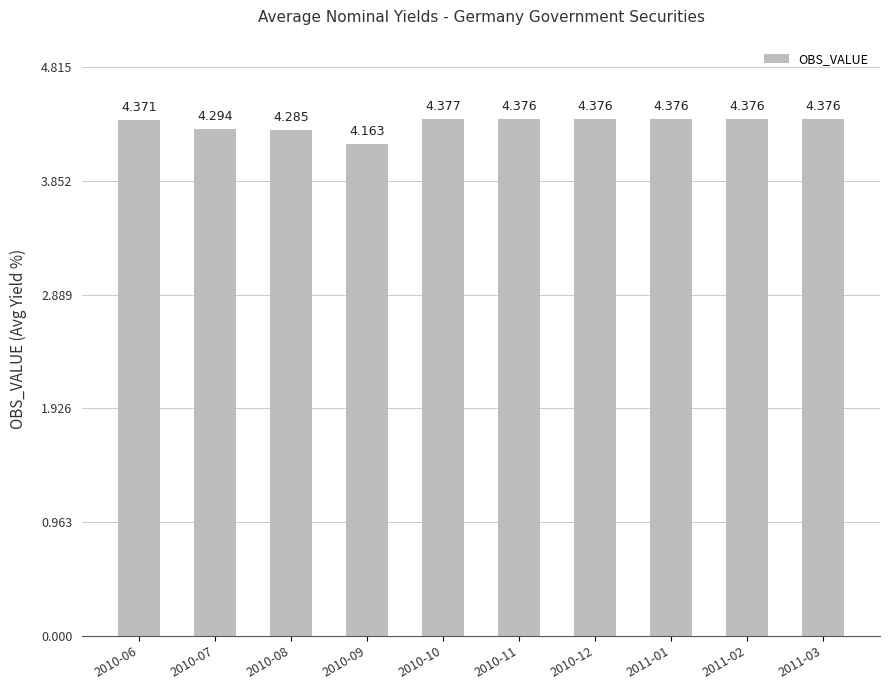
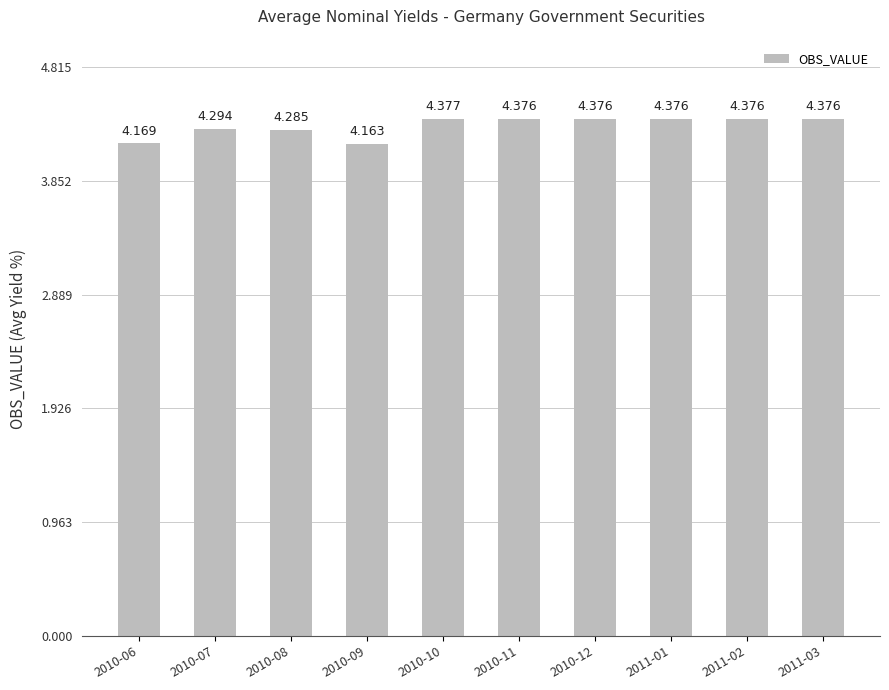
2010-06: 4.371 -> 4.169
